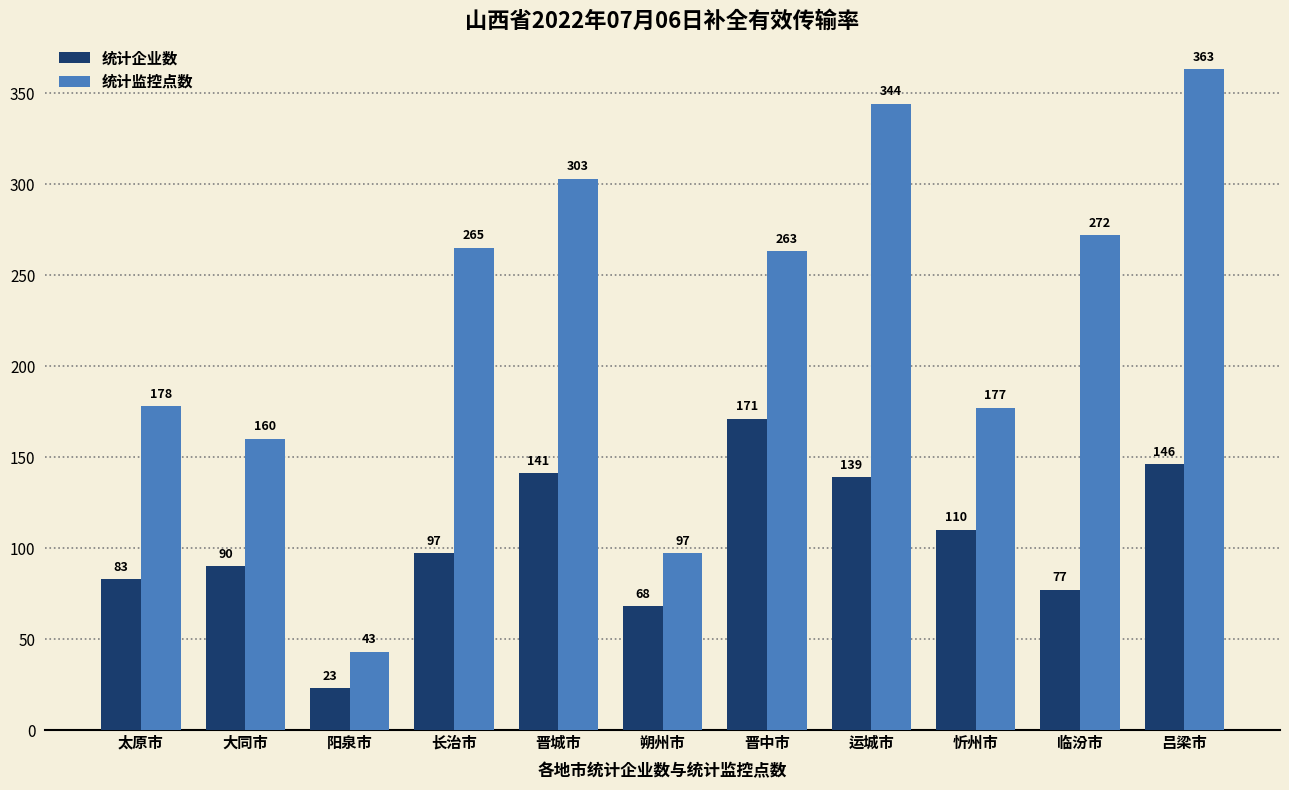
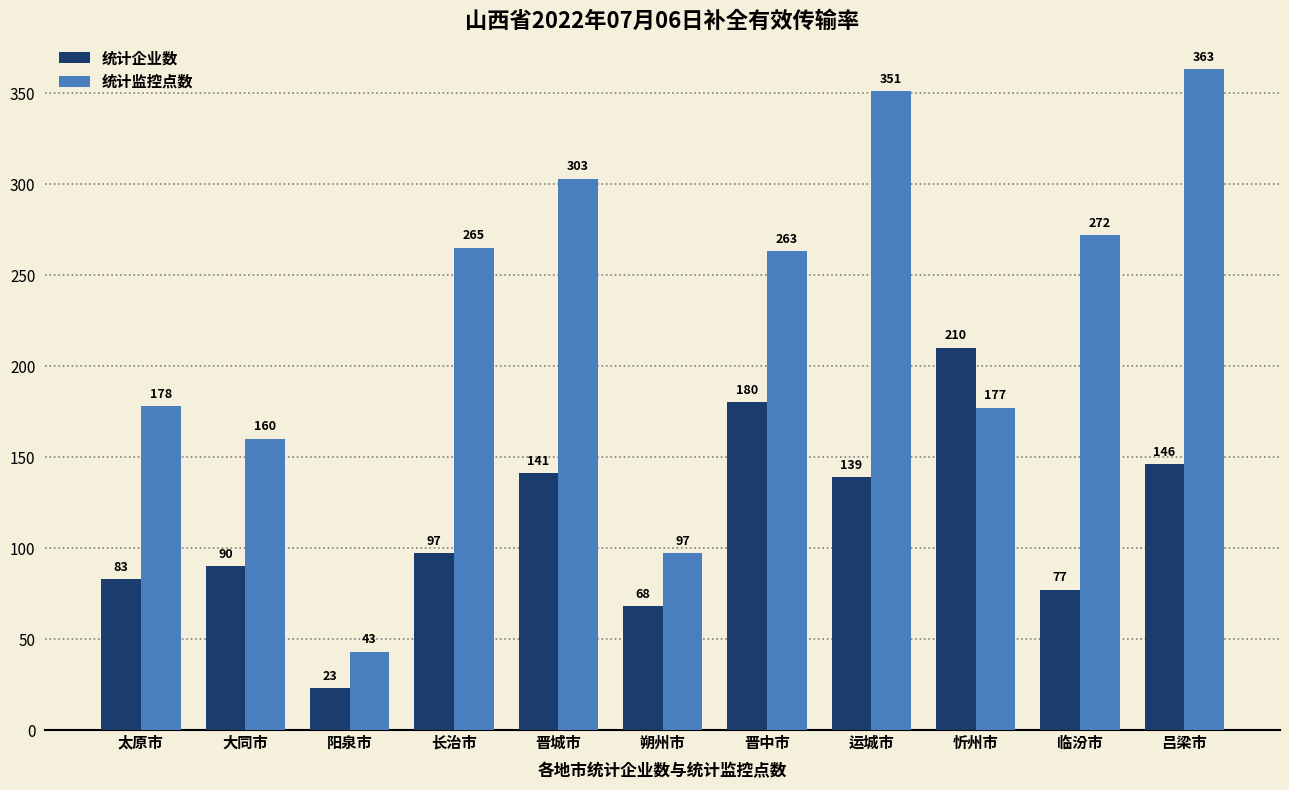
统计企业数, 晋中市: 171 -> 180
统计监控点数, 运城市: 344 -> 351
统计企业数, 忻州市: 110 -> 210
